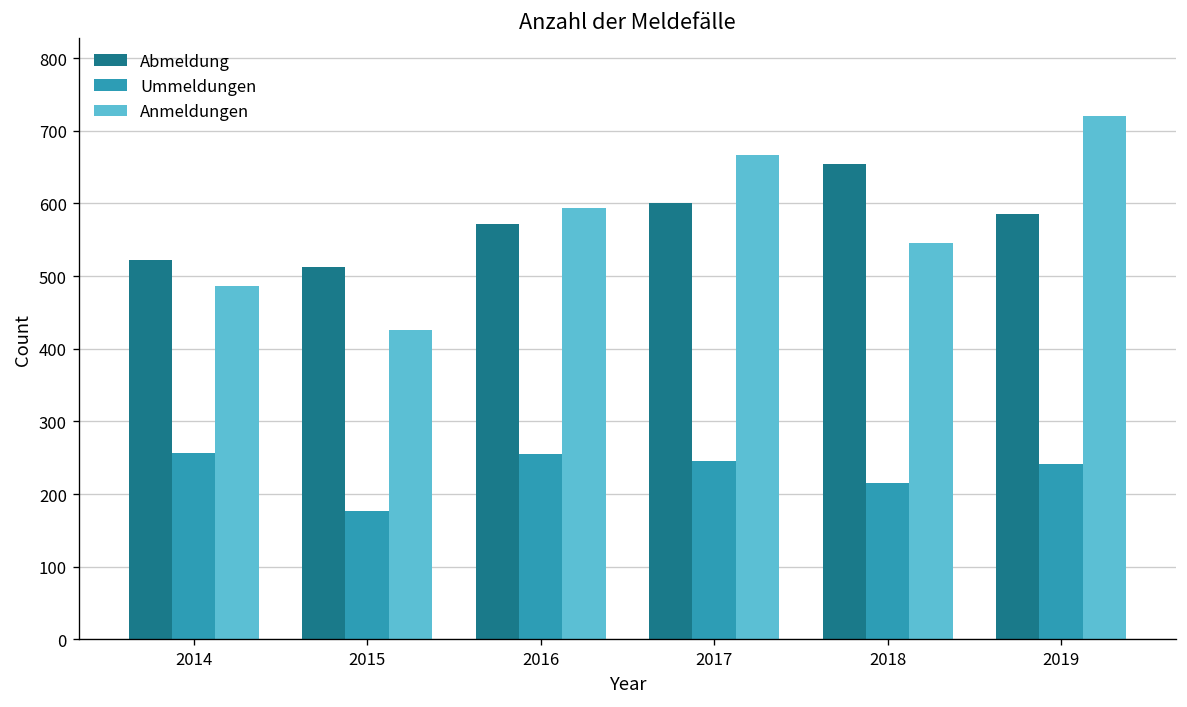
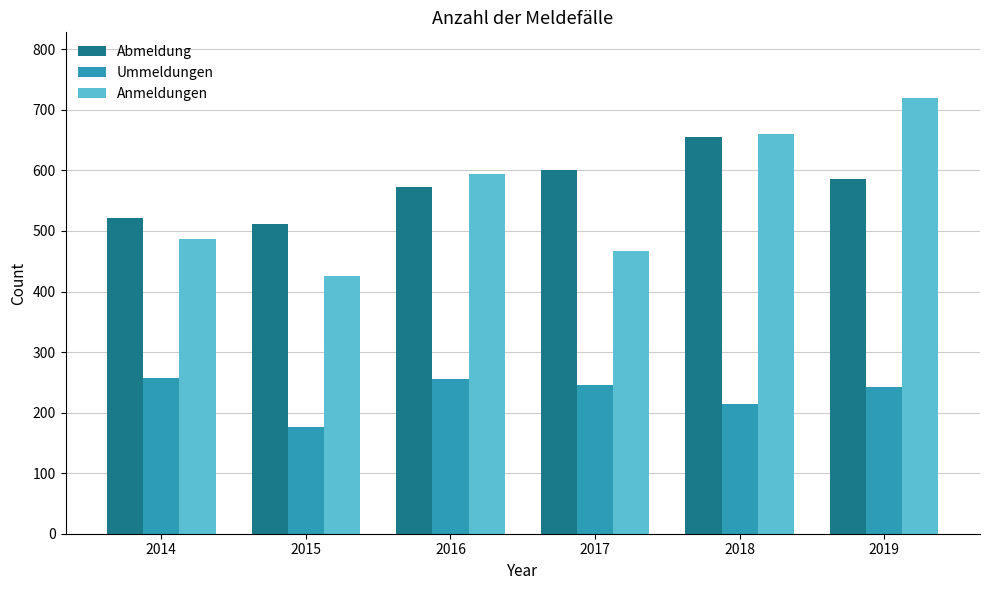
Anmeldungen, 2017: 670 -> 470
Anmeldungen, 2018: 550 -> 660
